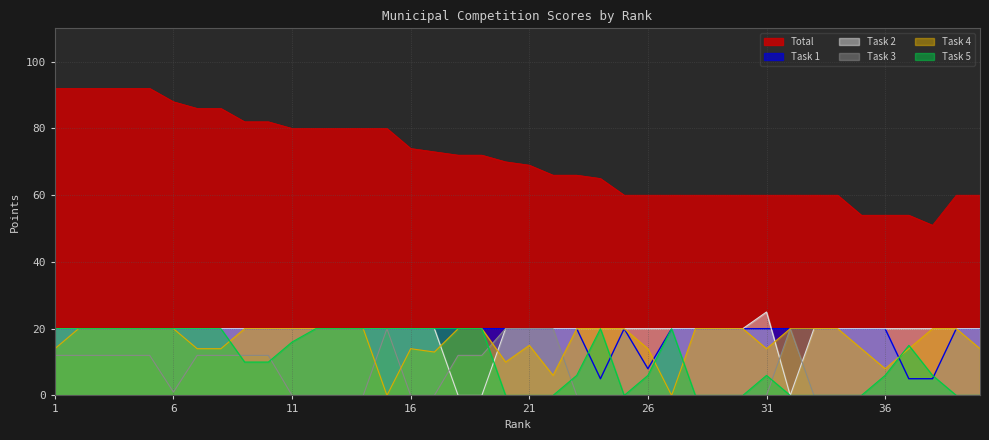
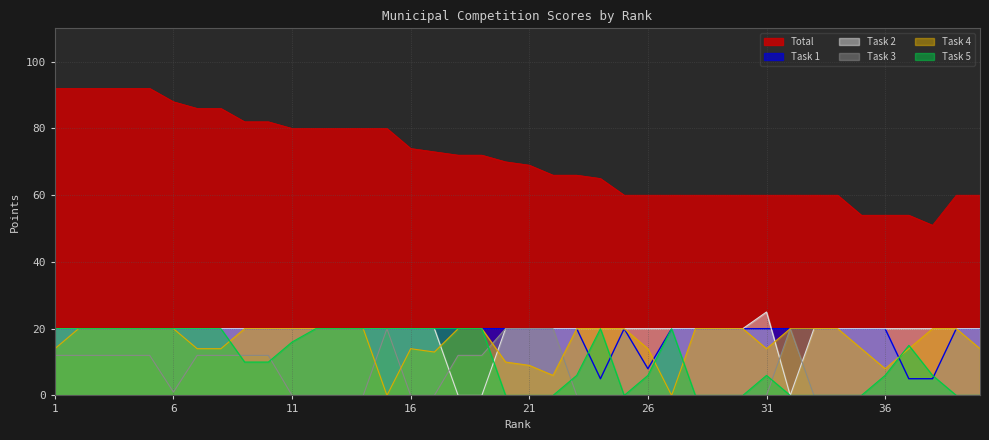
Task 4, 21: 15 -> 9
